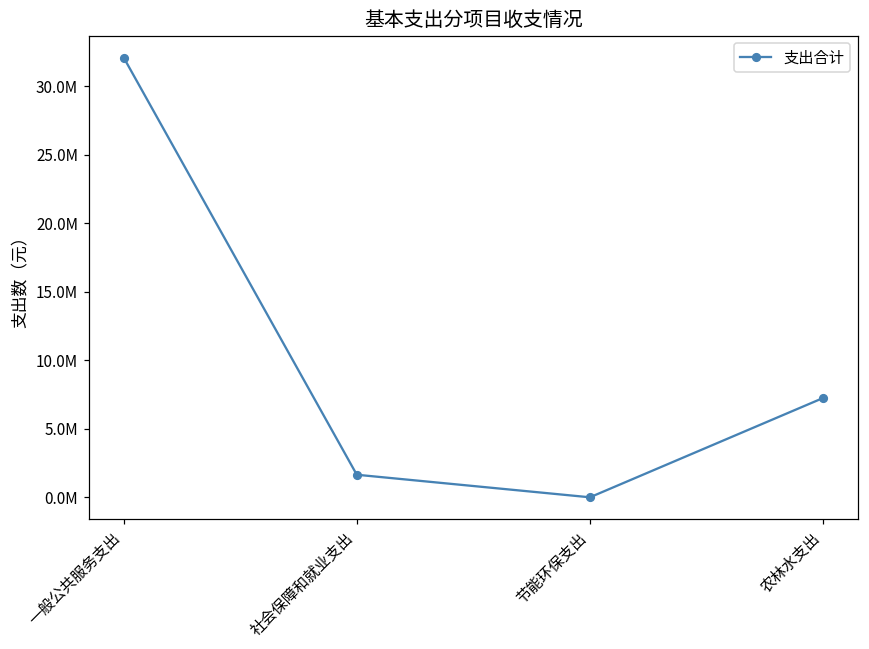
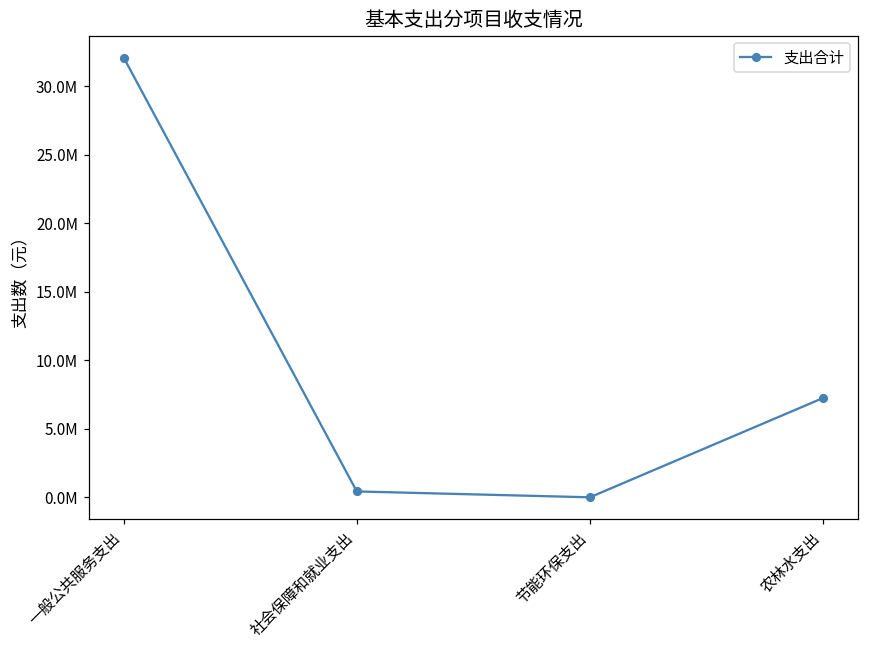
社会保障和就业支出: 1700000 -> 400000
